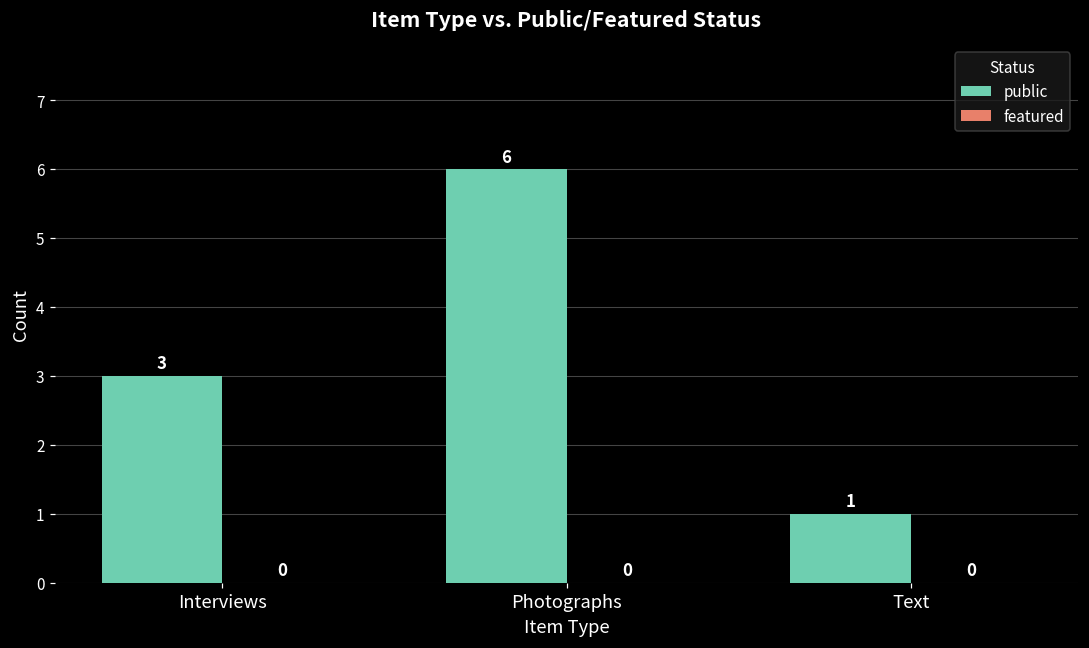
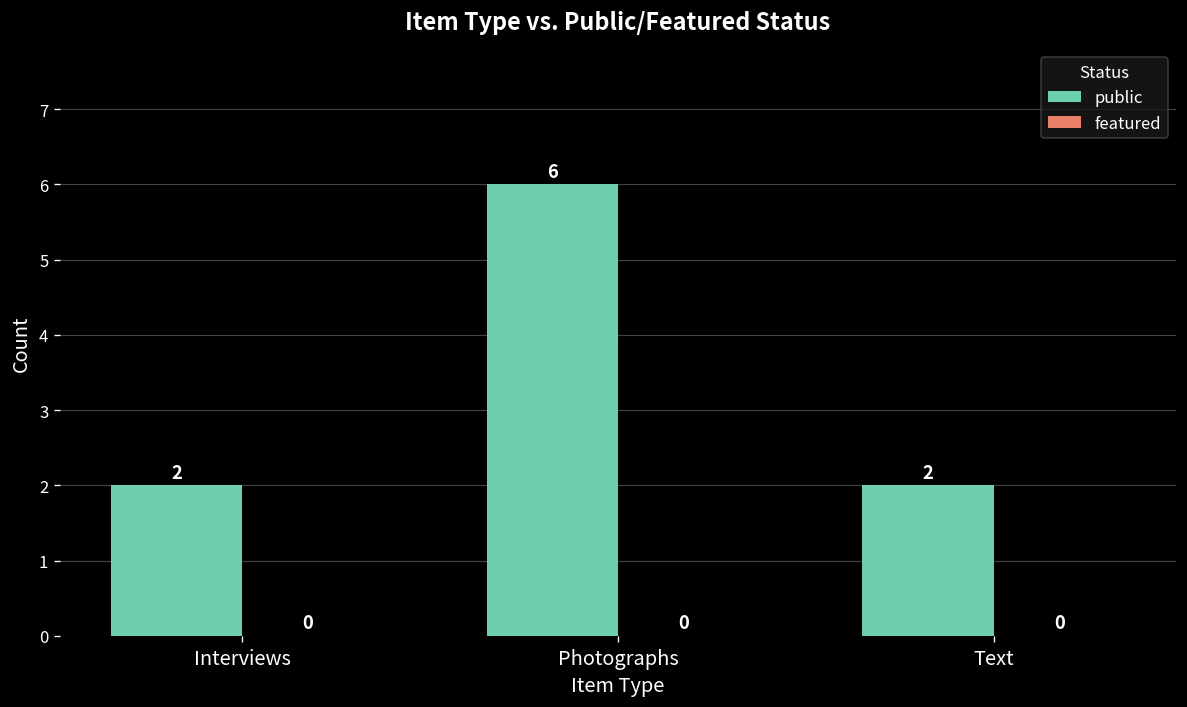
public, Interviews: 3 -> 2
public, Text: 1 -> 2
